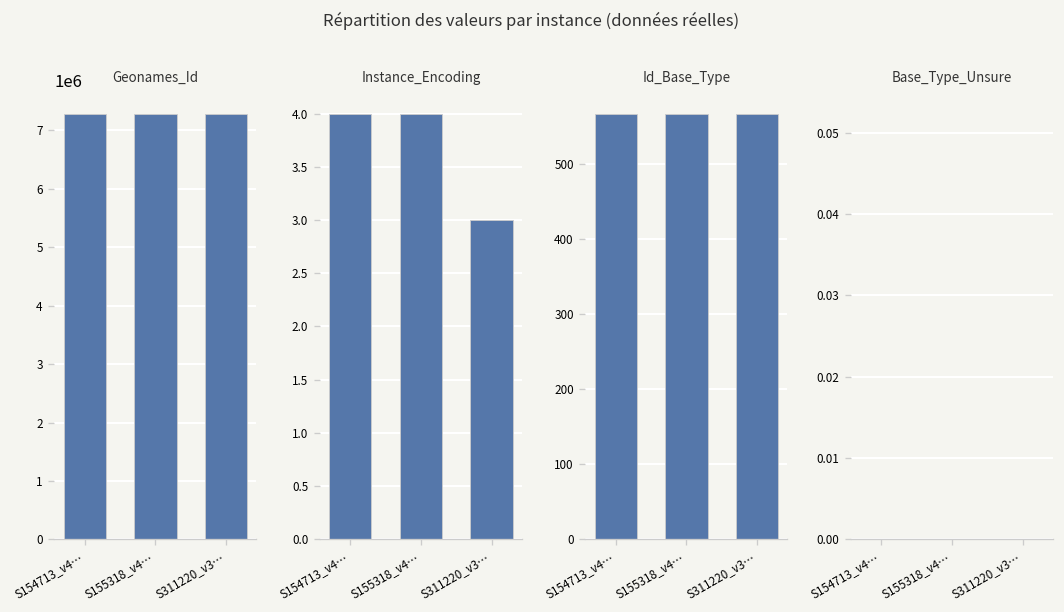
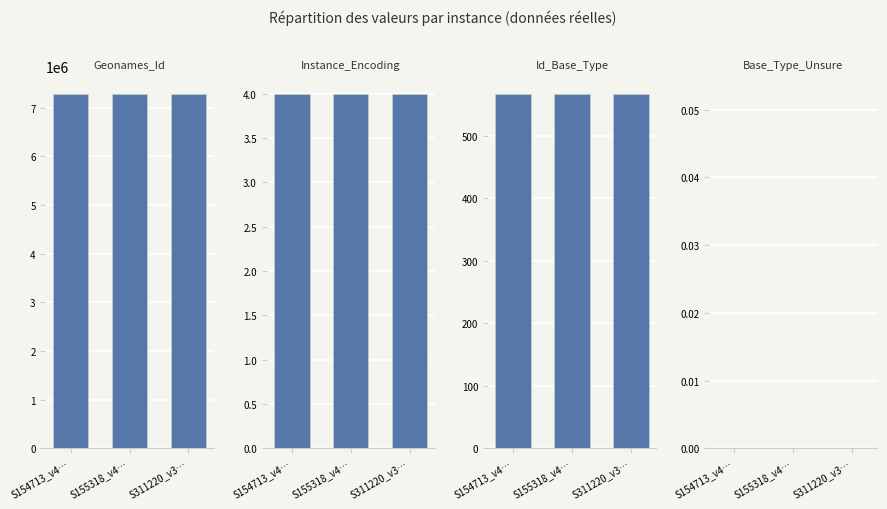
Instance_Encoding, S311220_v3…: 3 -> 4
